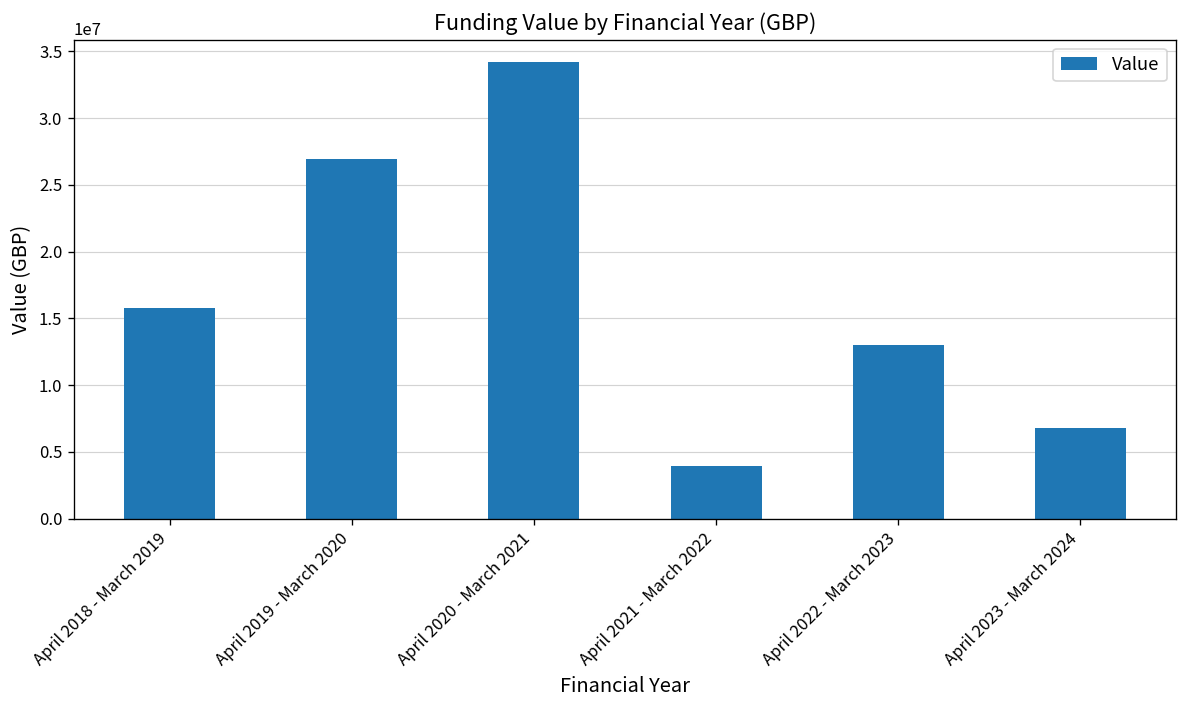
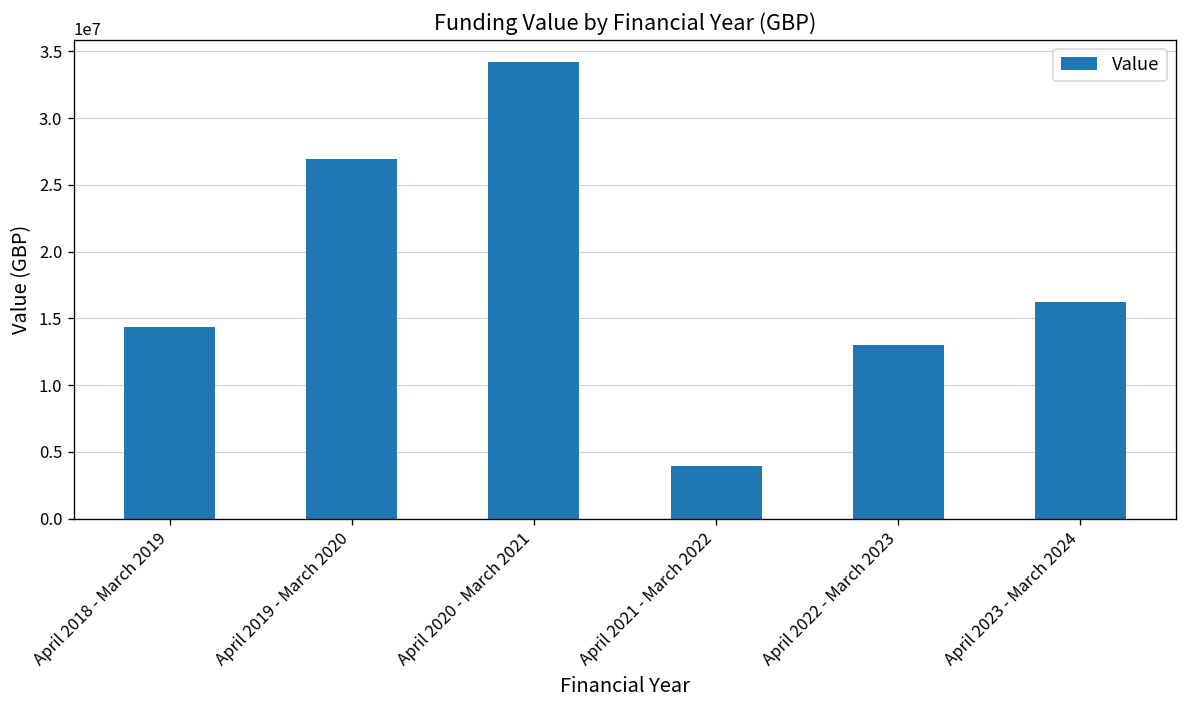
April 2018 - March 2019: 15800000 -> 14300000
April 2023 - March 2024: 6800000 -> 16200000
